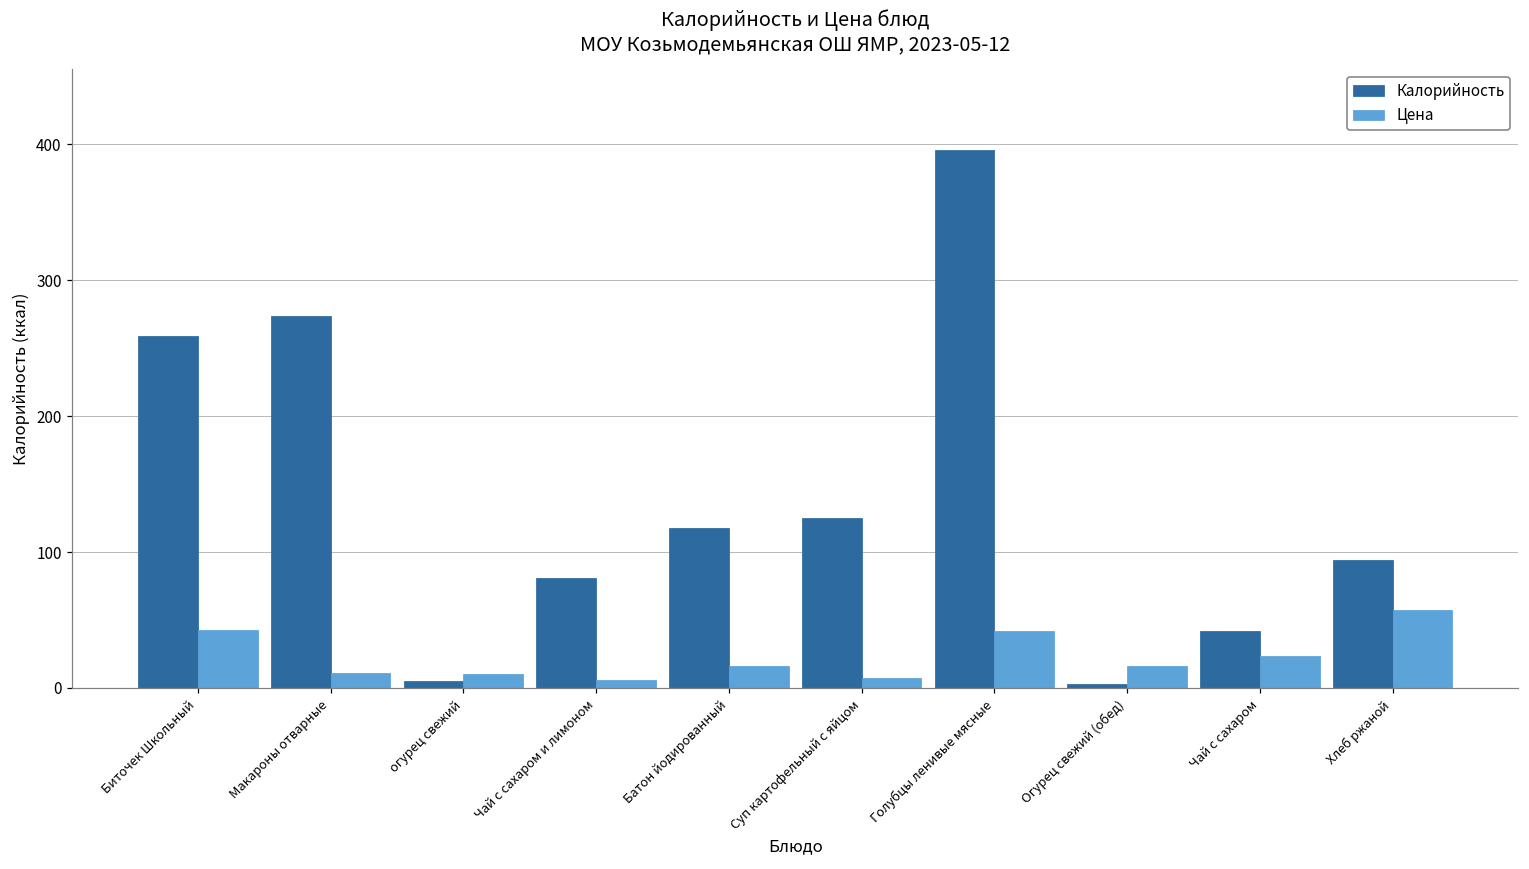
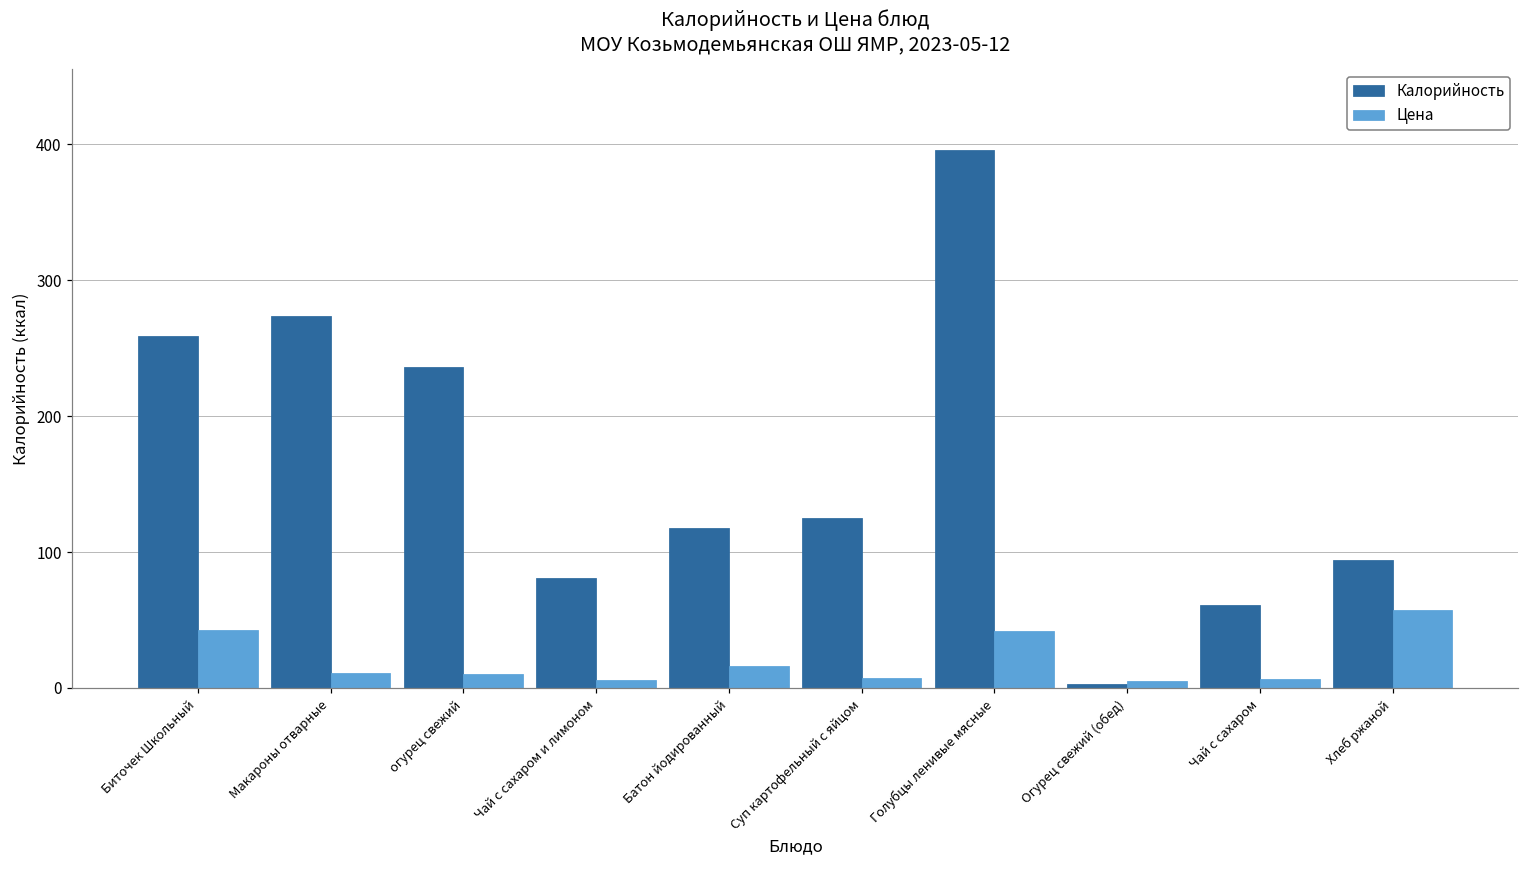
Калорийность, огурец свежий: 5 -> 236
Цена, Огурец свежий (обед): 16 -> 5
Калорийность, Чай с сахаром: 42 -> 61
Цена, Чай с сахаром: 23 -> 7
